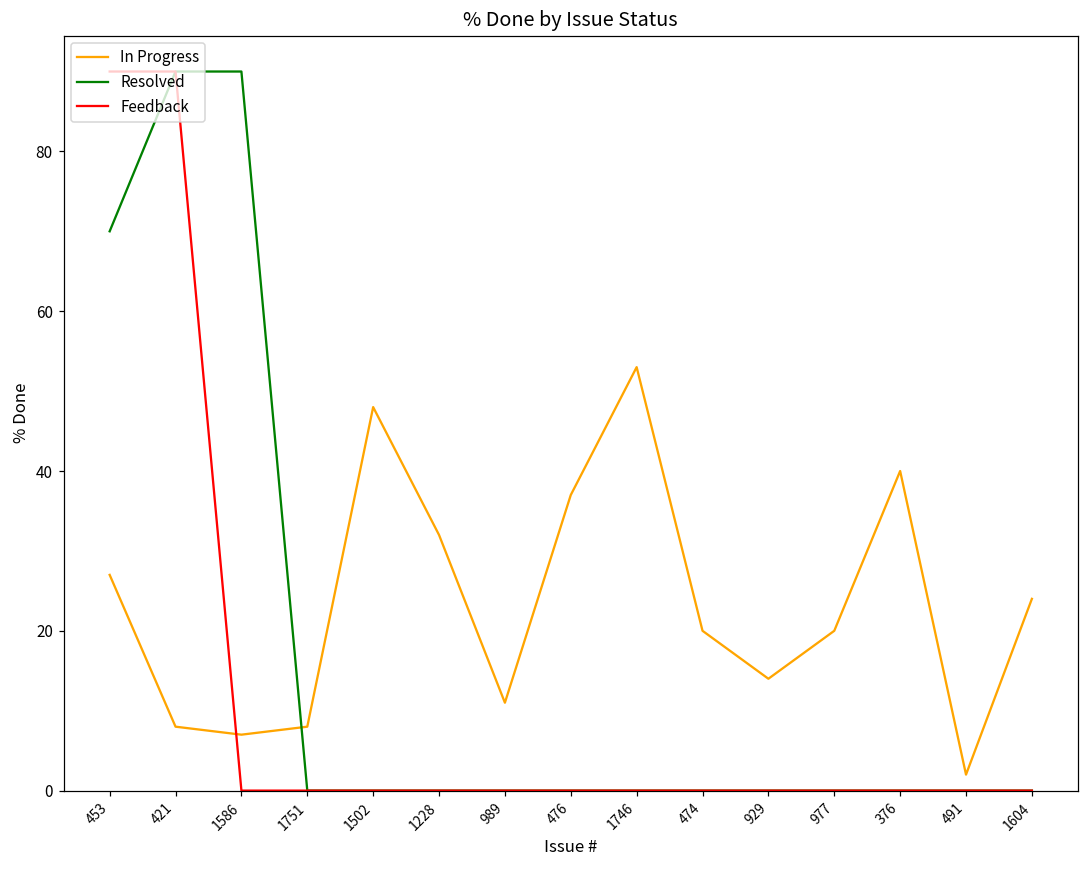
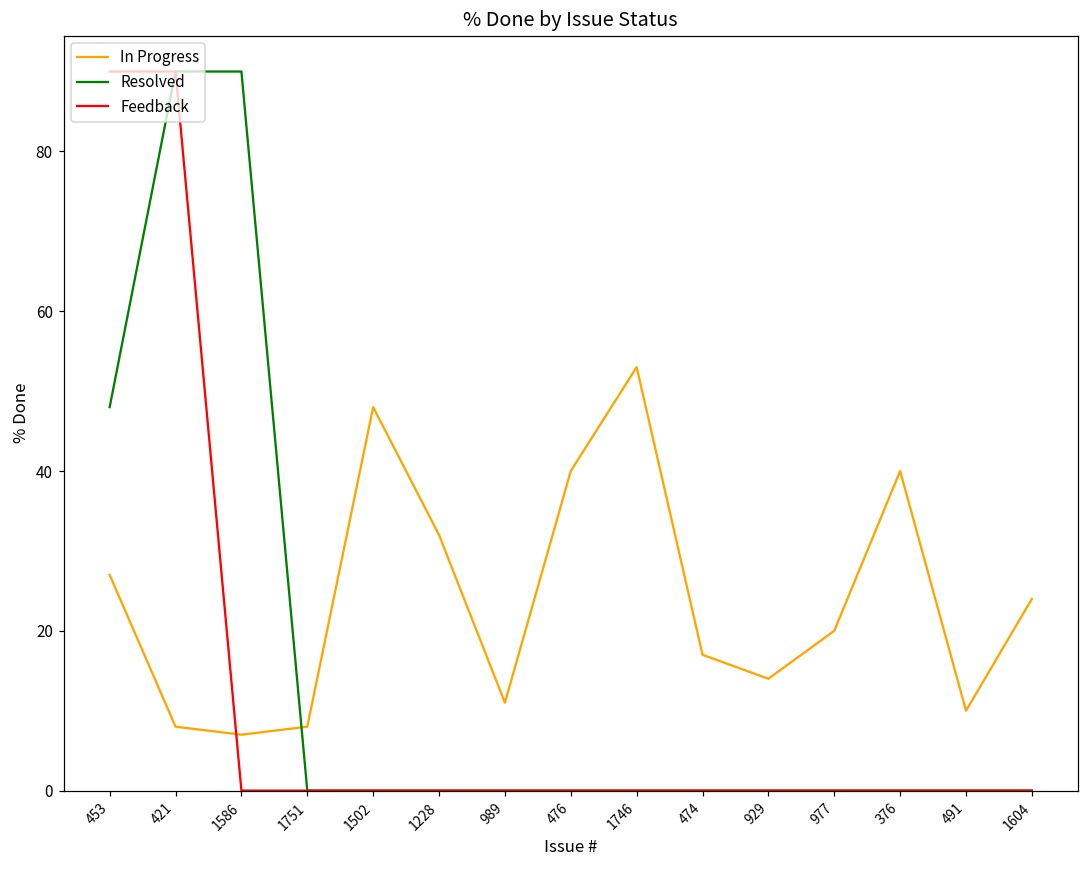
Resolved, 453: 70 -> 48
In Progress, 476: 37 -> 40
In Progress, 474: 20 -> 17
In Progress, 491: 2 -> 10
